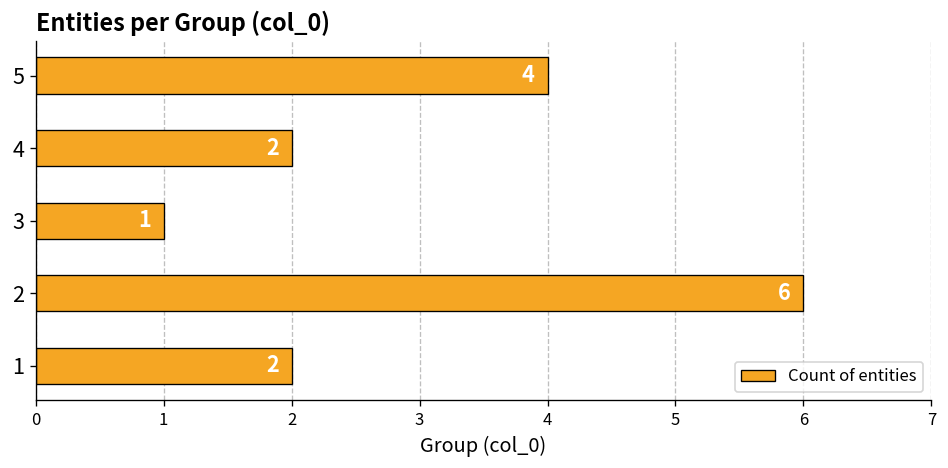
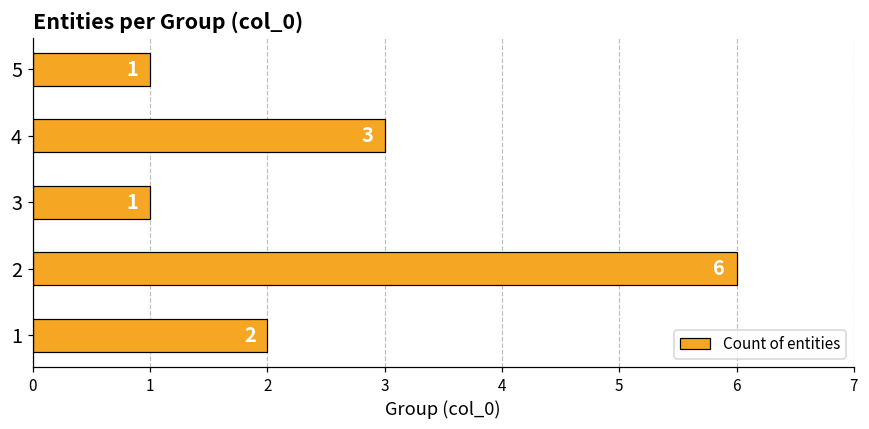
5: 4 -> 1
4: 2 -> 3
